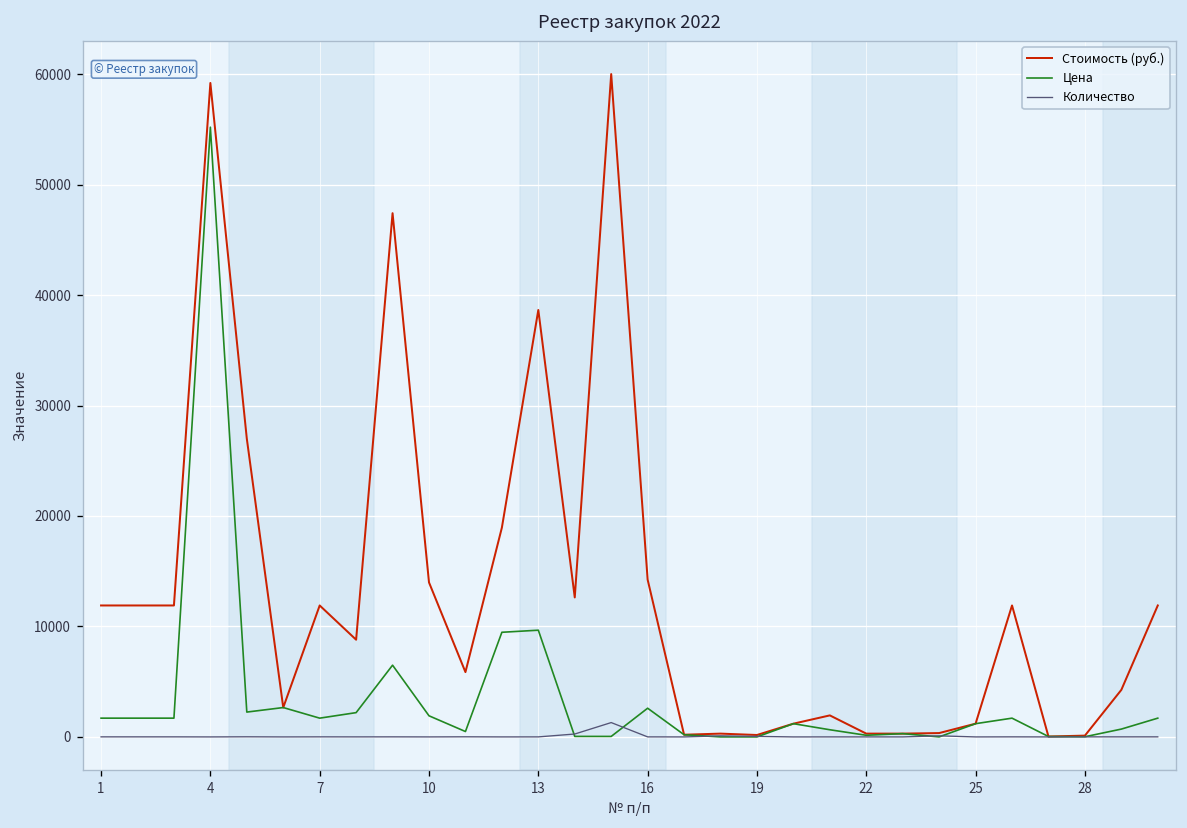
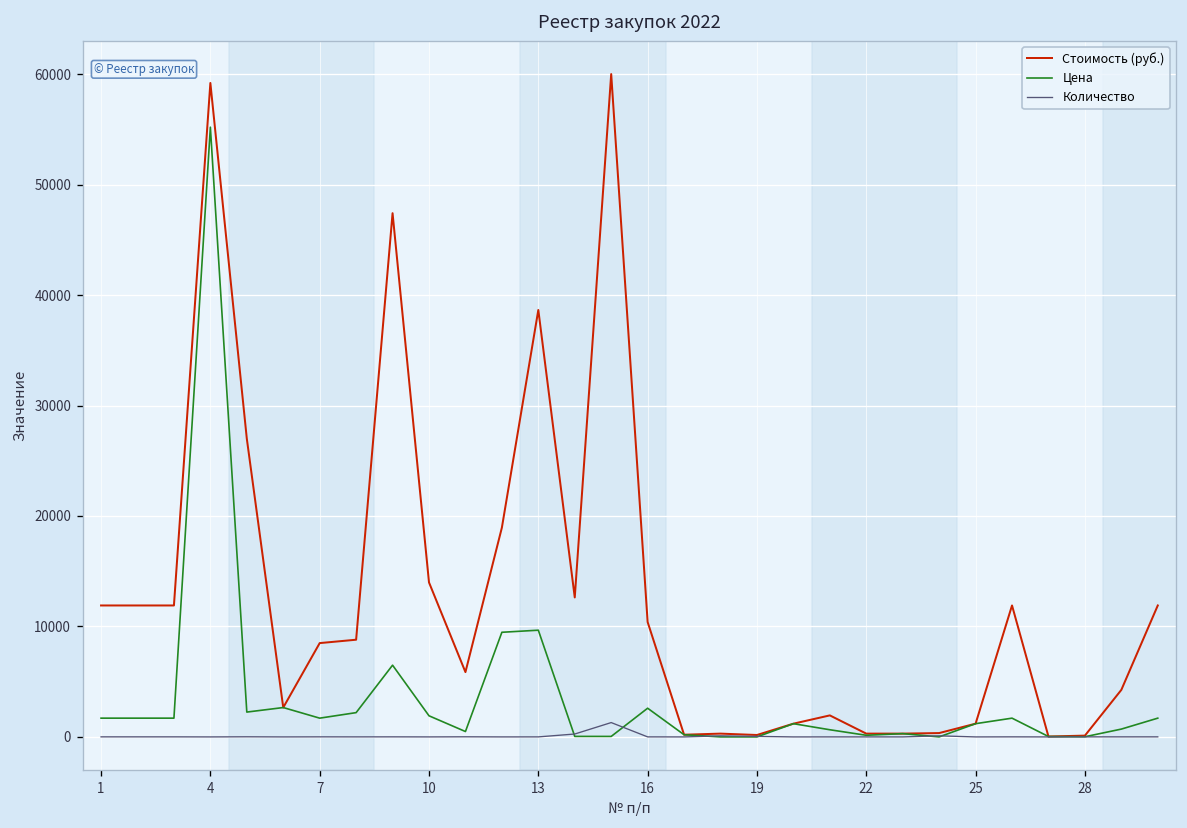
Стоимость (руб.), 7: 12000 -> 8000
Стоимость (руб.), 16: 14000 -> 10000
